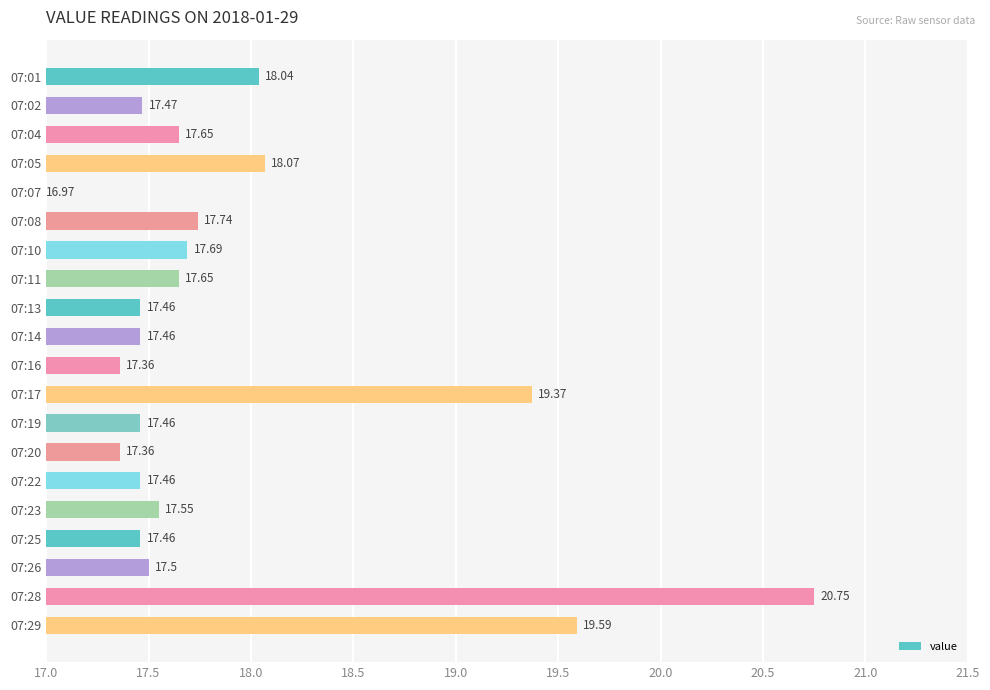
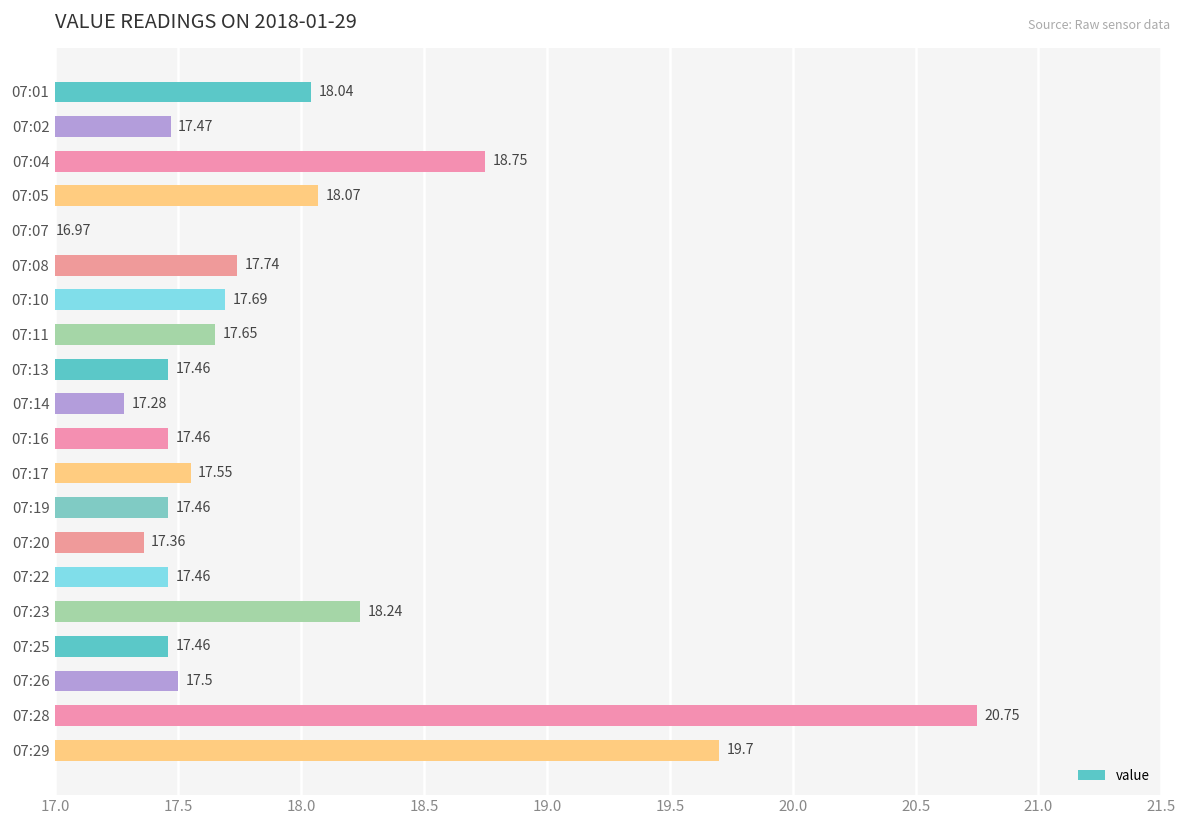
07:04: 17.65 -> 18.75
07:14: 17.46 -> 17.28
07:16: 17.36 -> 17.46
07:17: 19.37 -> 17.55
07:23: 17.55 -> 18.24
07:29: 19.59 -> 19.7
